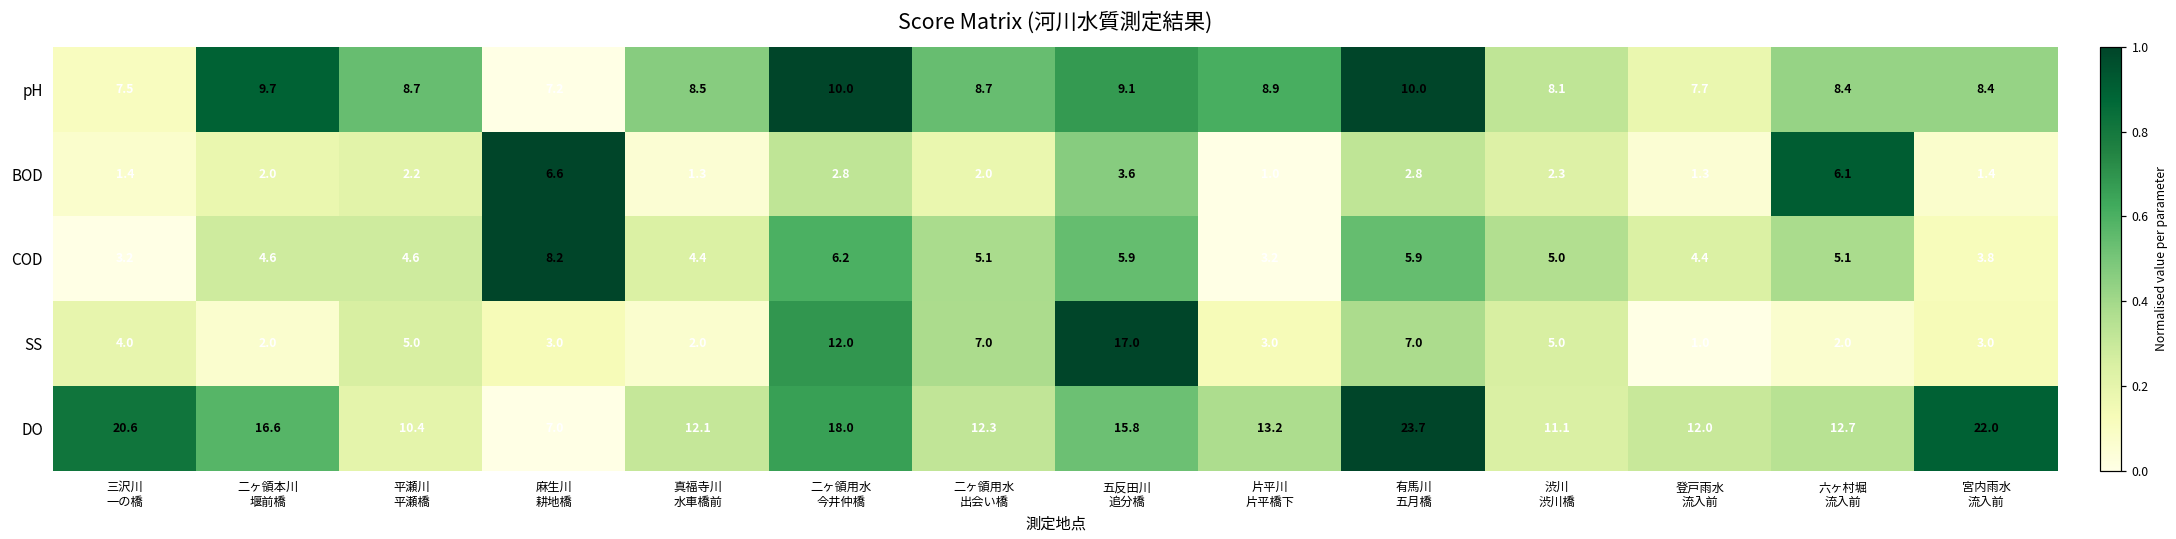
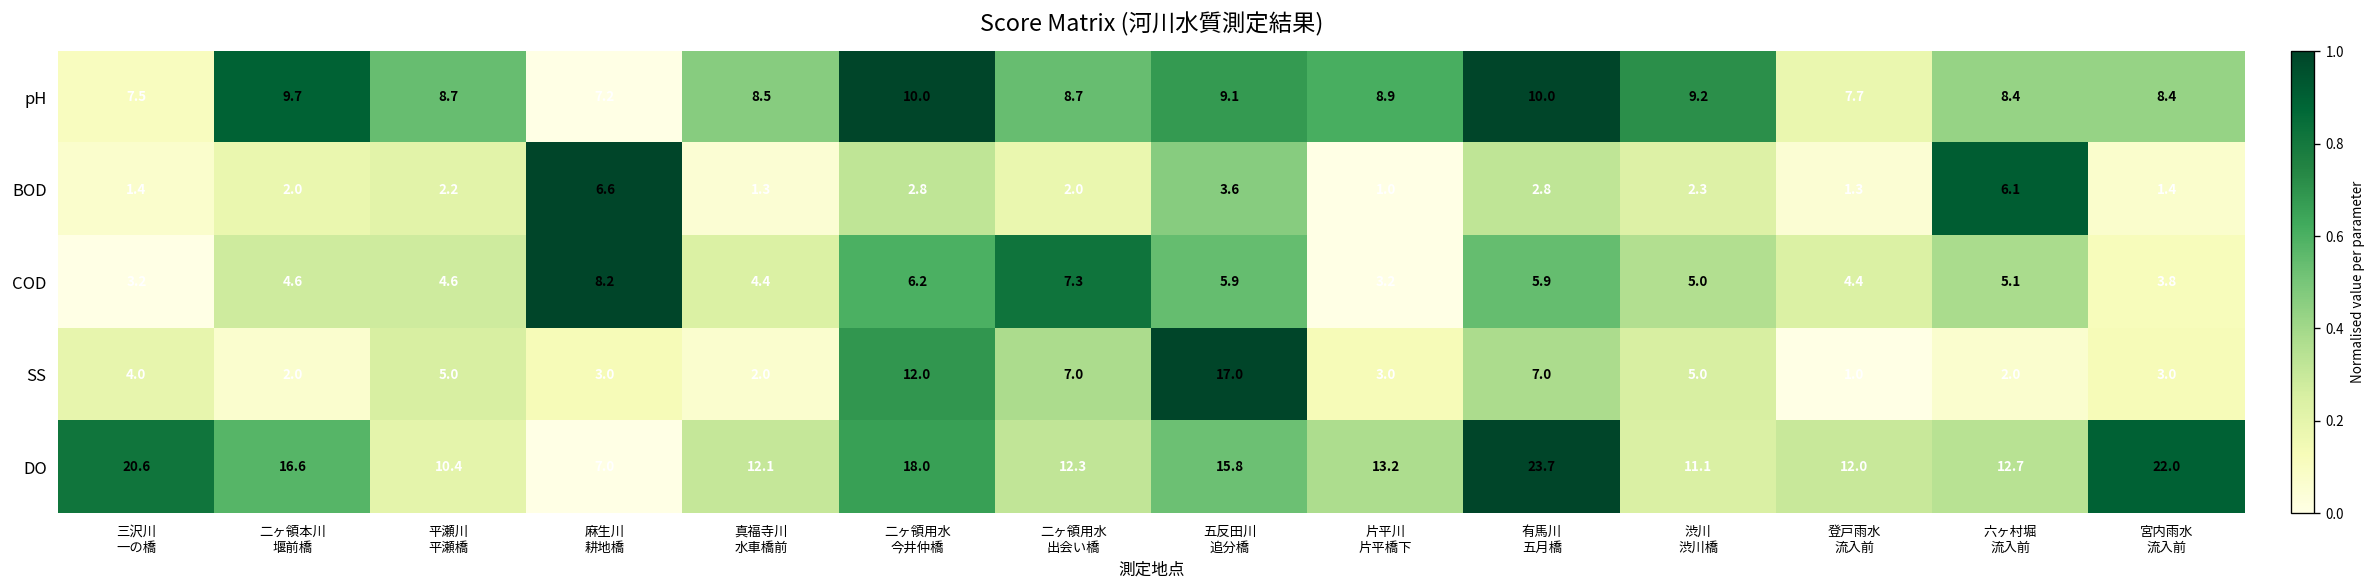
pH, 渋川 渋川橋: 8.1 -> 9.2
COD, 二ヶ領用水 出会い橋: 5.1 -> 7.3
